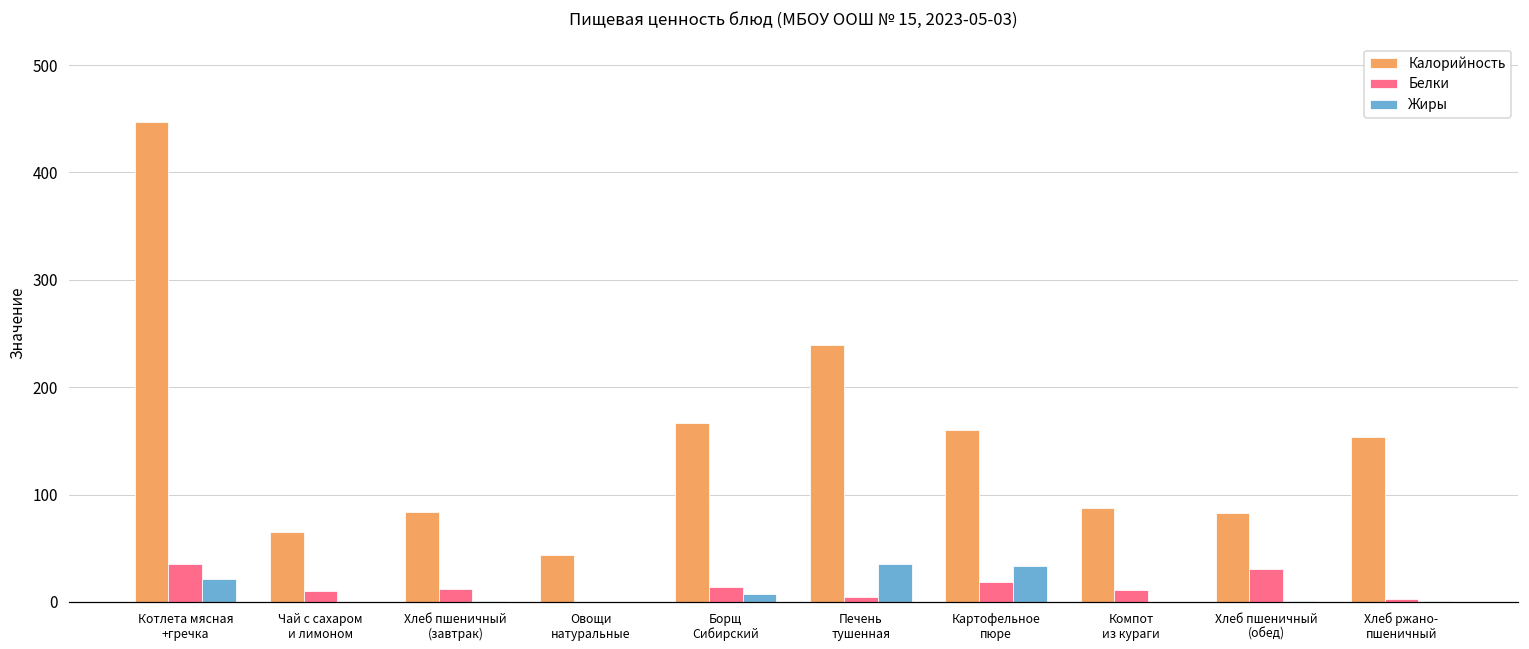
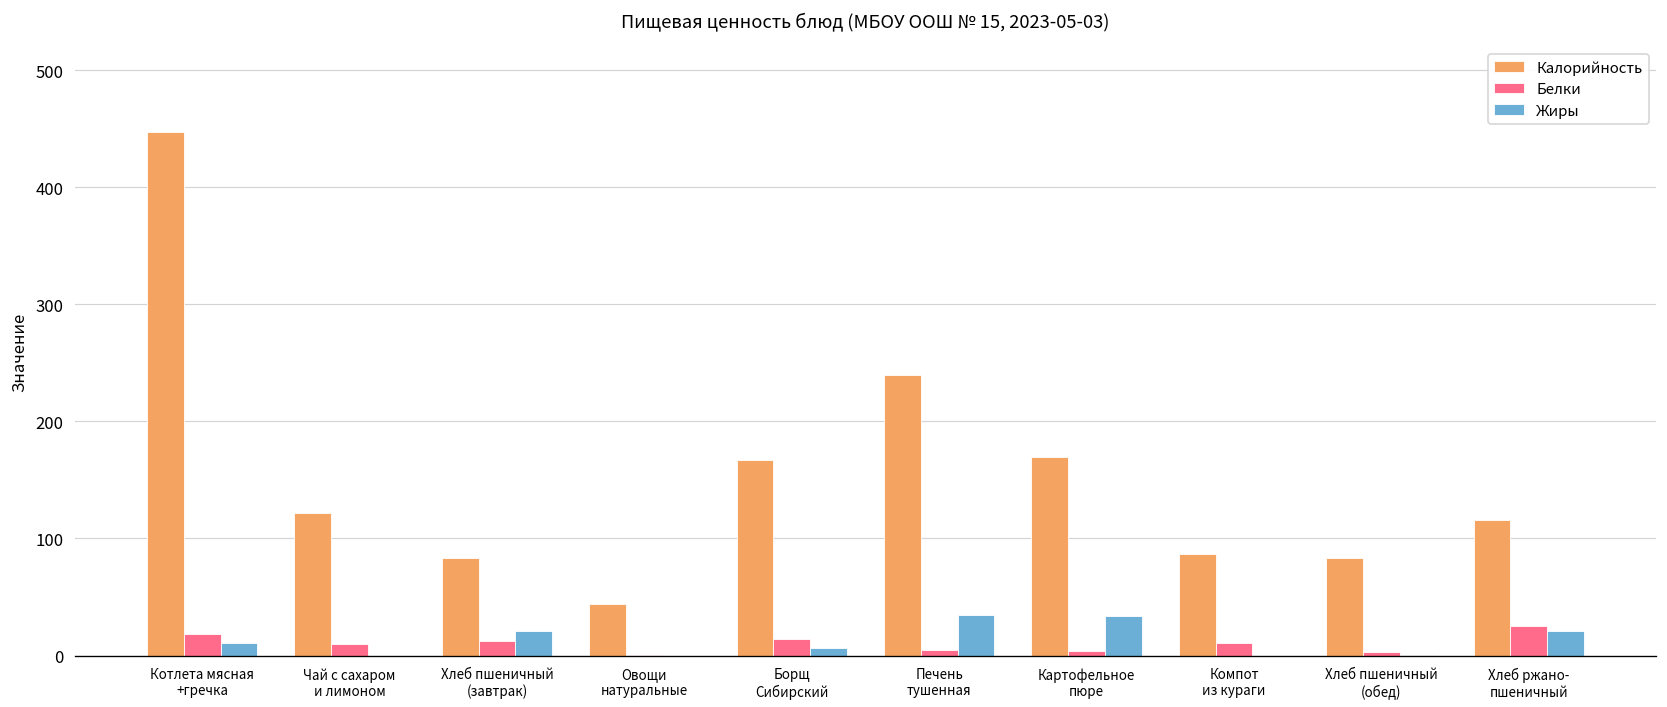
Белки, Котлета мясная +гречка: 40 -> 20
Жиры, Котлета мясная +гречка: 20 -> 10
Калорийность, Чай с сахаром и лимоном: 70 -> 120
Жиры, Хлеб пшеничный (завтрак): 0 -> 20
Калорийность, Картофельное пюре: 160 -> 170
Белки, Картофельное пюре: 20 -> 0
Белки, Хлеб пшеничный (обед): 30 -> 0
Калорийность, Хлеб ржано- пшеничный: 150 -> 120
Белки, Хлеб ржано- пшеничный: 0 -> 30
Жиры, Хлеб ржано- пшеничный: 0 -> 20
